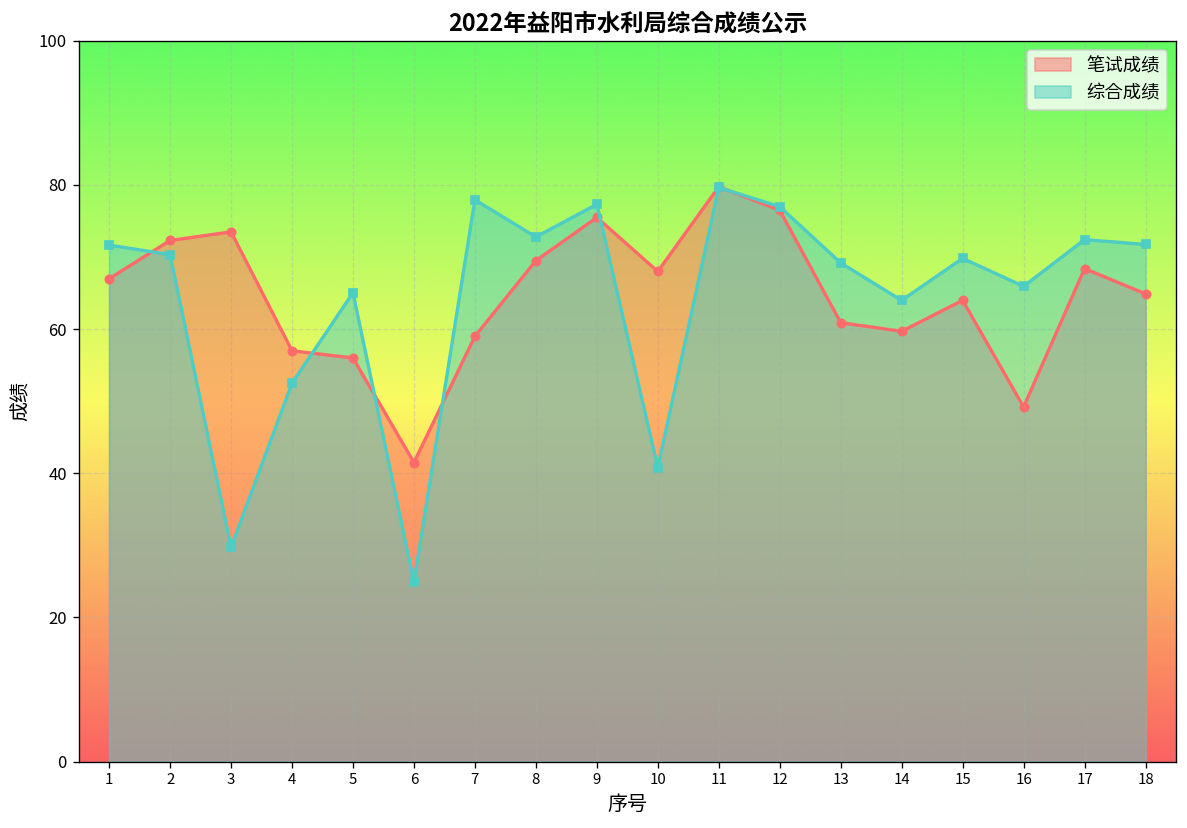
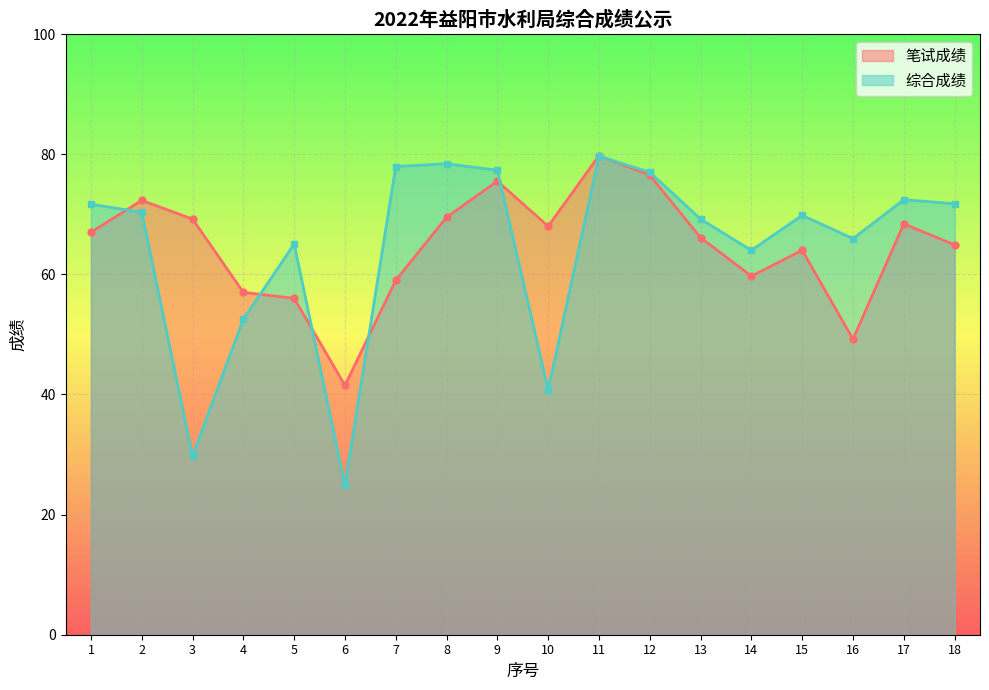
笔试成绩, 3: 74 -> 69
综合成绩, 8: 73 -> 78
笔试成绩, 13: 61 -> 66
